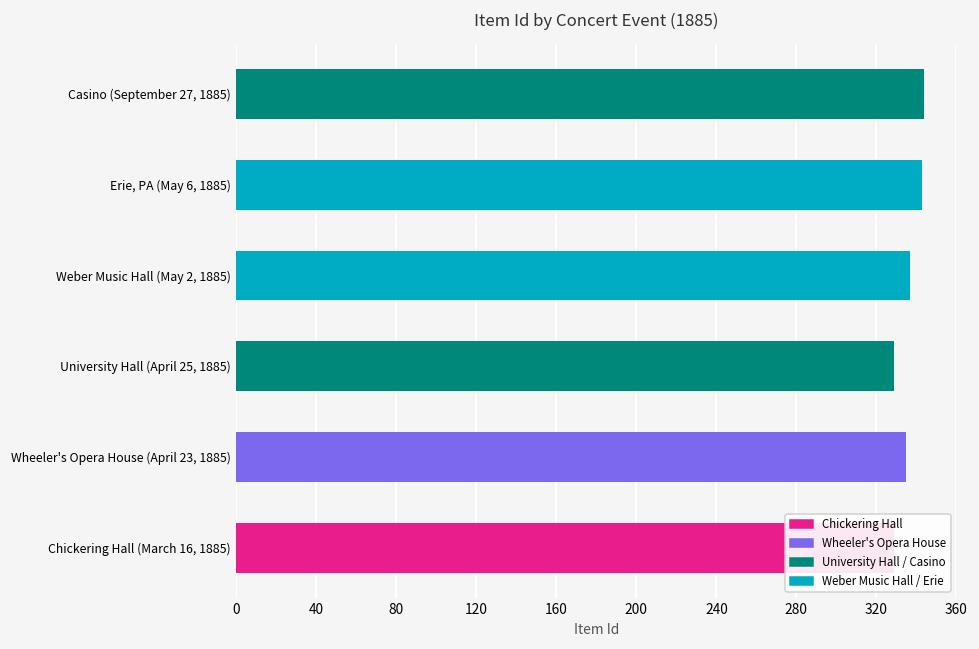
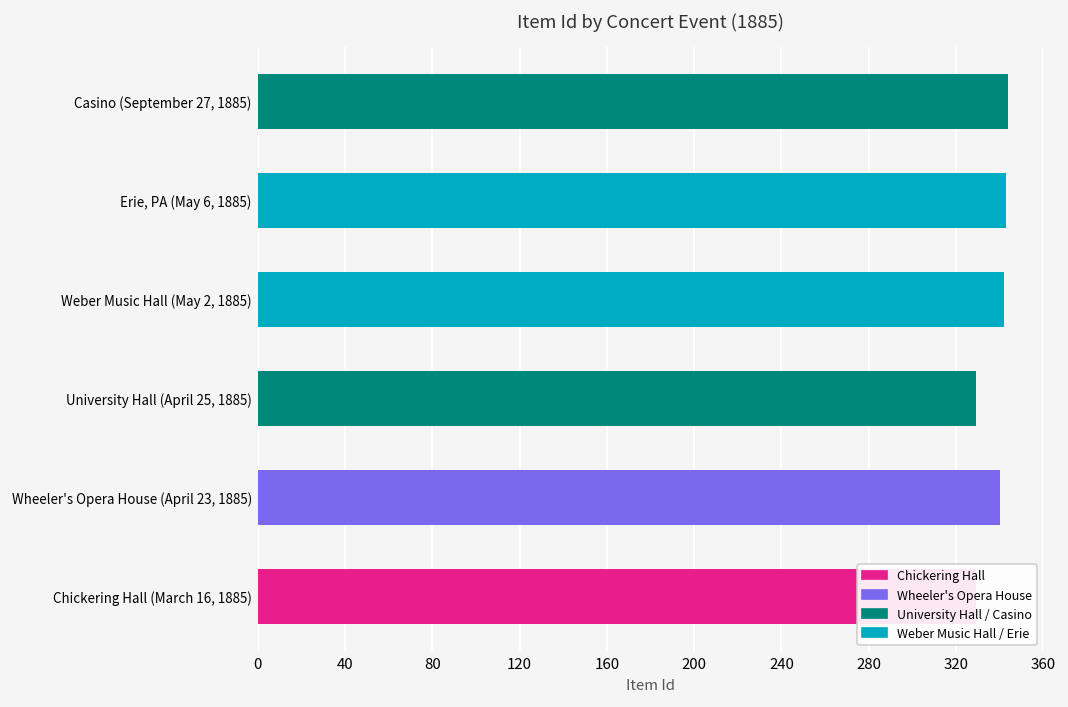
Weber Music Hall (May 2, 1885): 337 -> 342
Wheeler's Opera House (April 23, 1885): 335 -> 340
